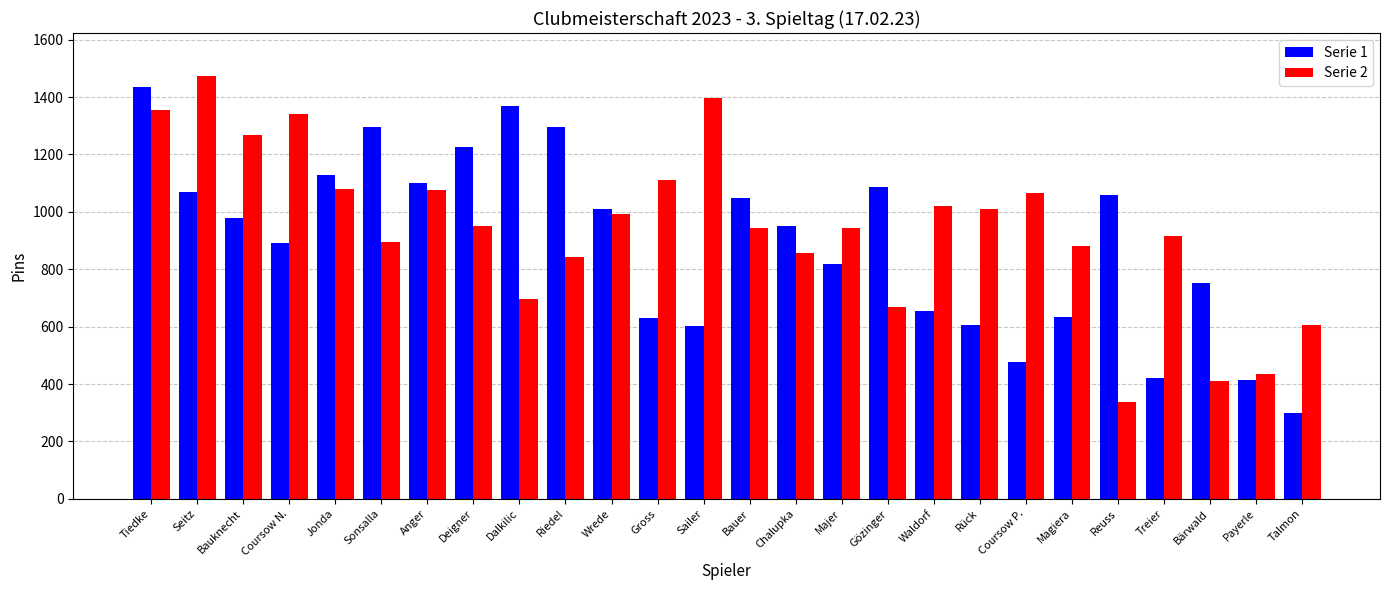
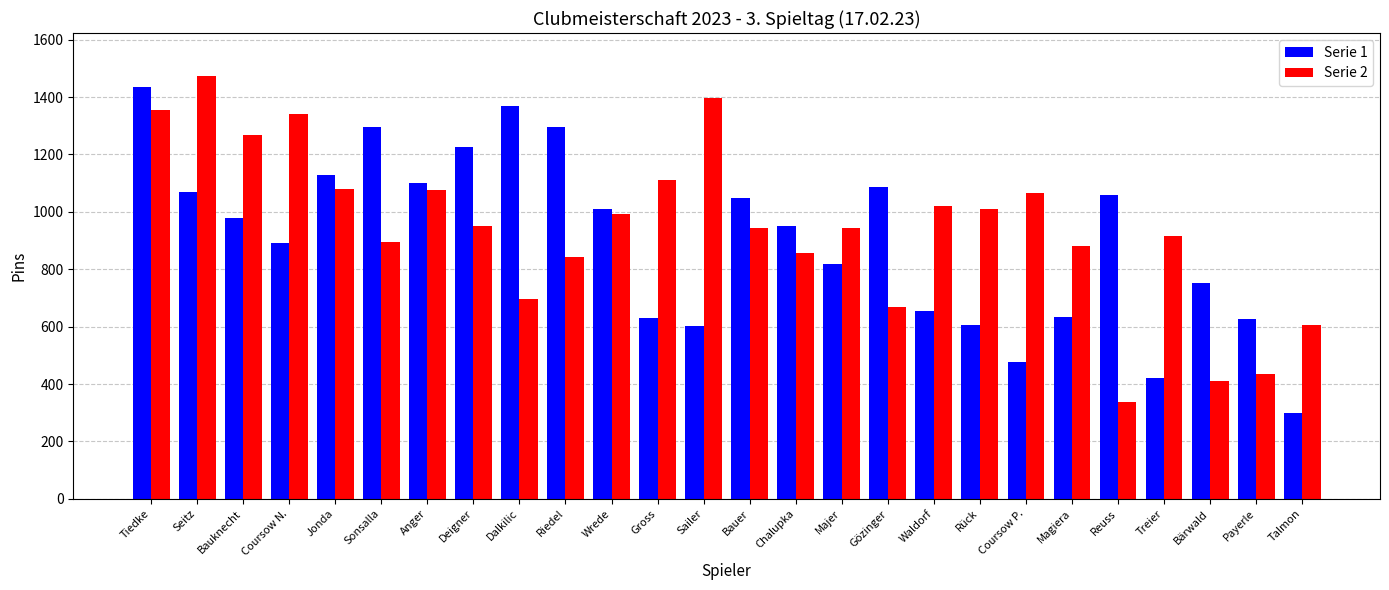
Serie 1, Payerle: 410 -> 630
